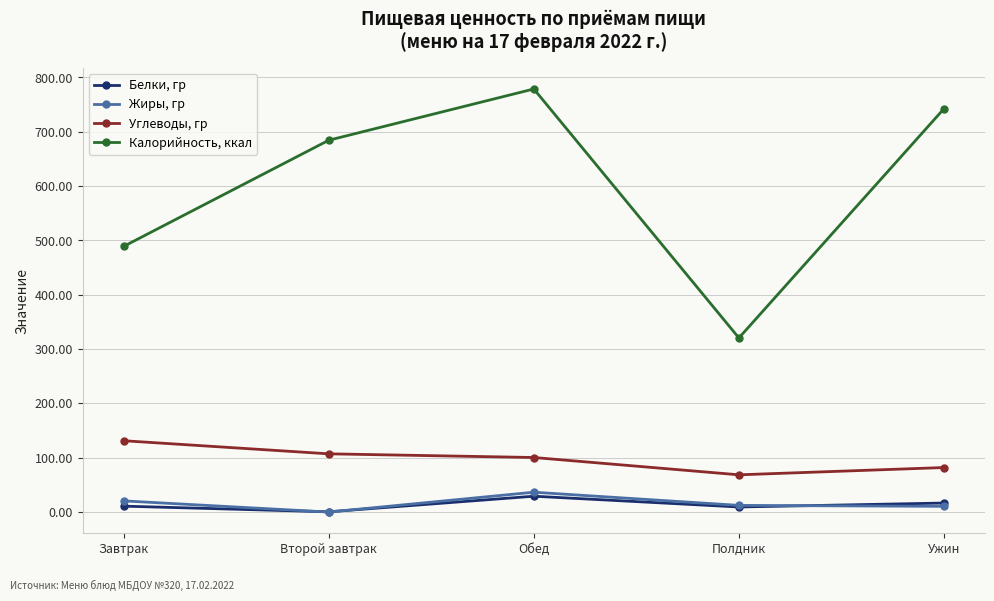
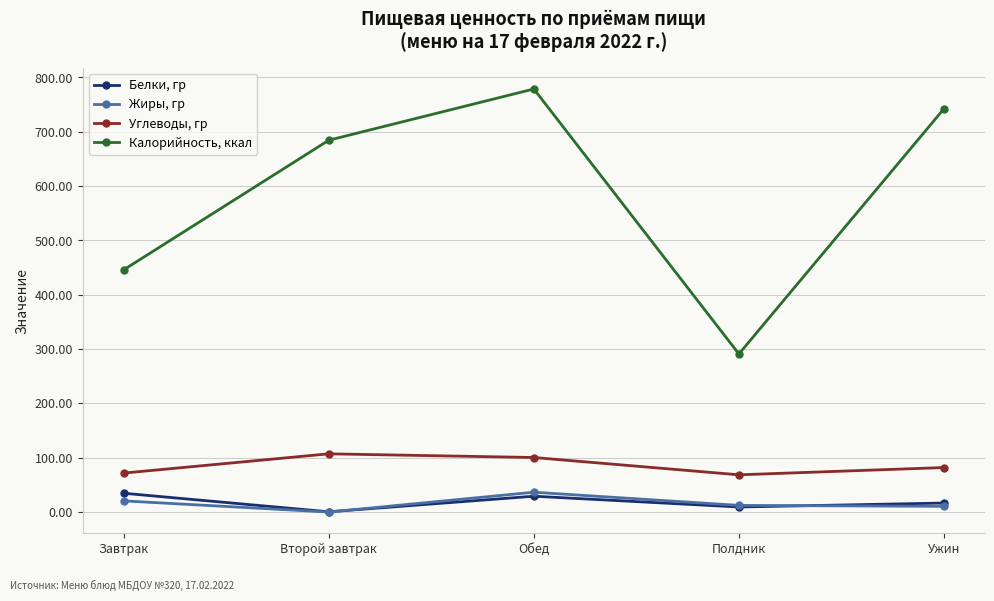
Белки, гр, Завтрак: 10 -> 30
Углеводы, гр, Завтрак: 130 -> 70
Калорийность, ккал, Завтрак: 490 -> 450
Калорийность, ккал, Полдник: 320 -> 290
